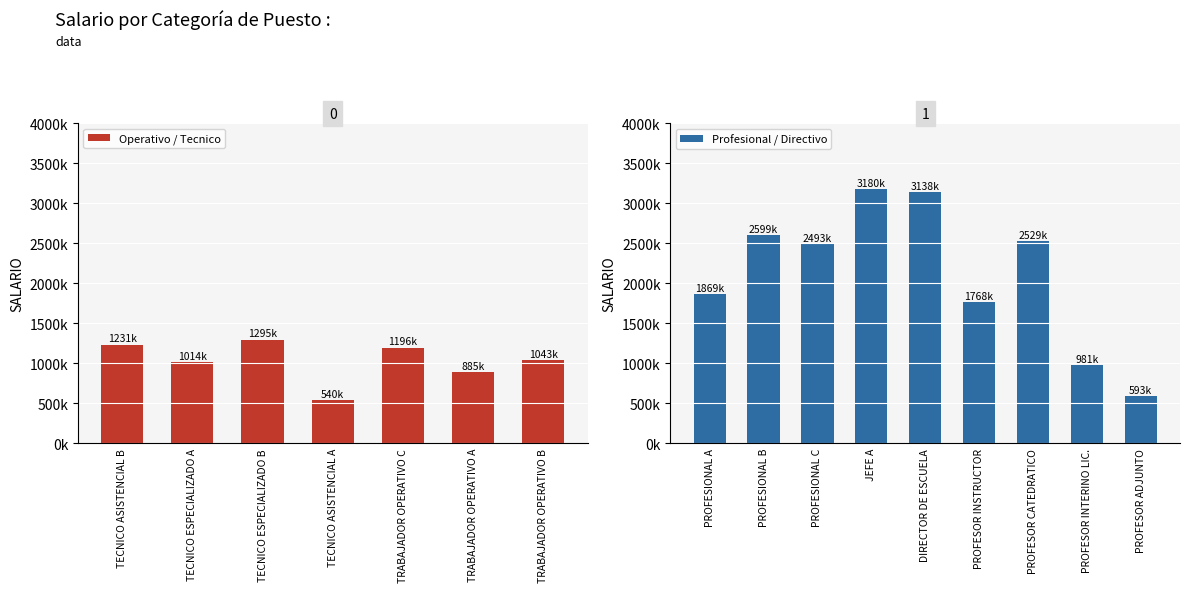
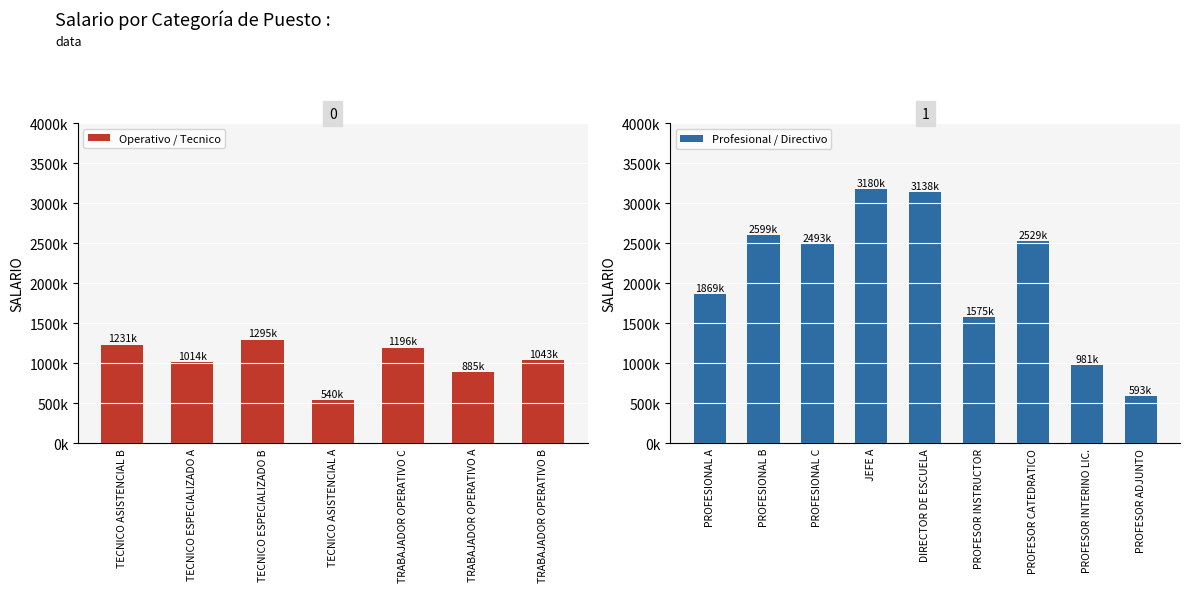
1, PROFESOR INSTRUCTOR: 1768k -> 1575k
